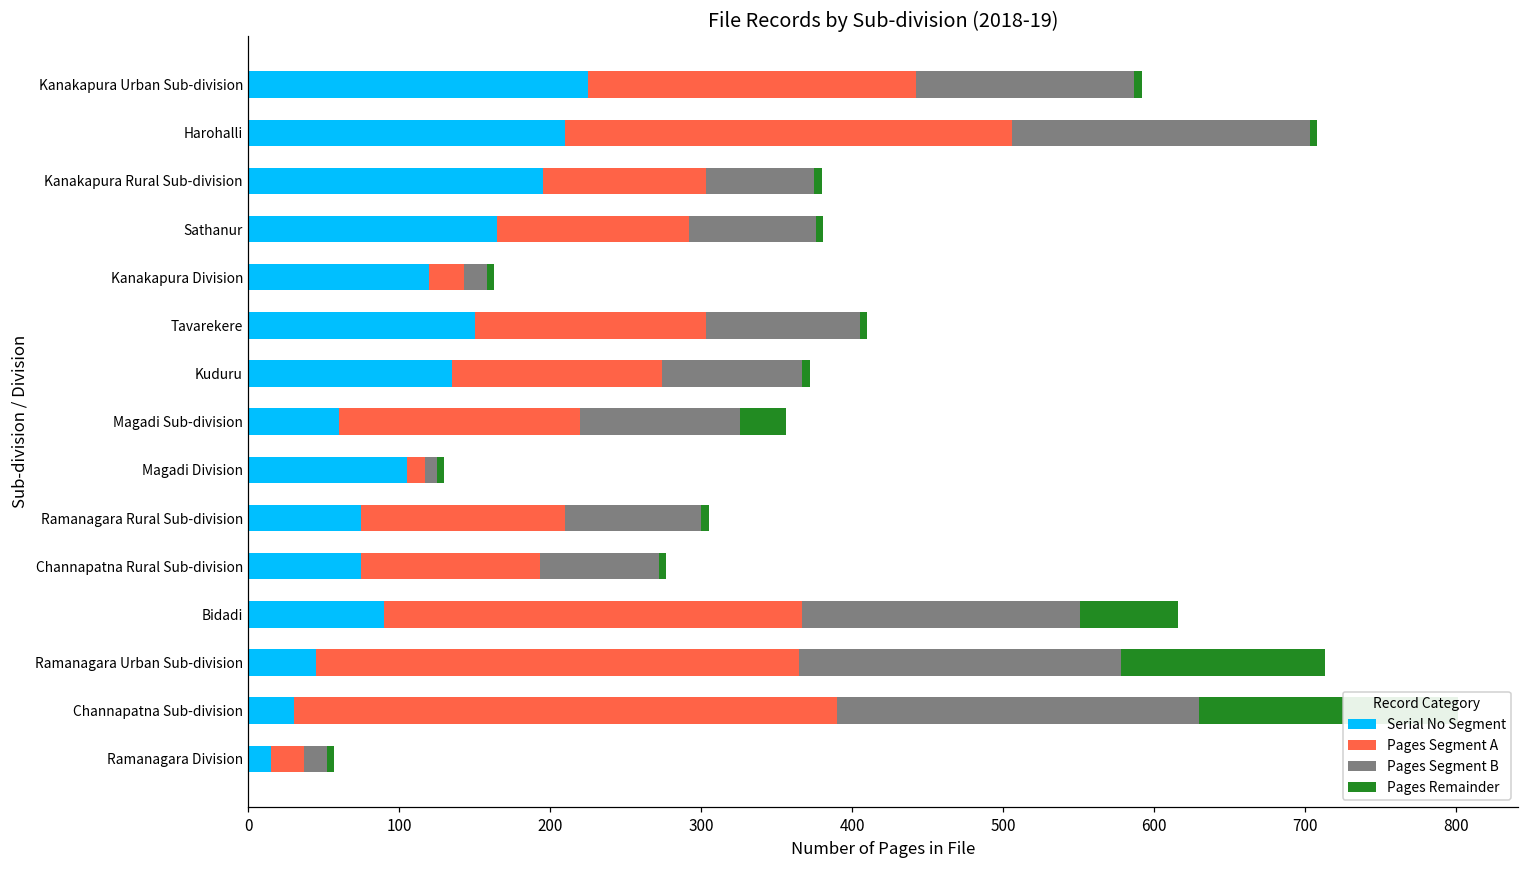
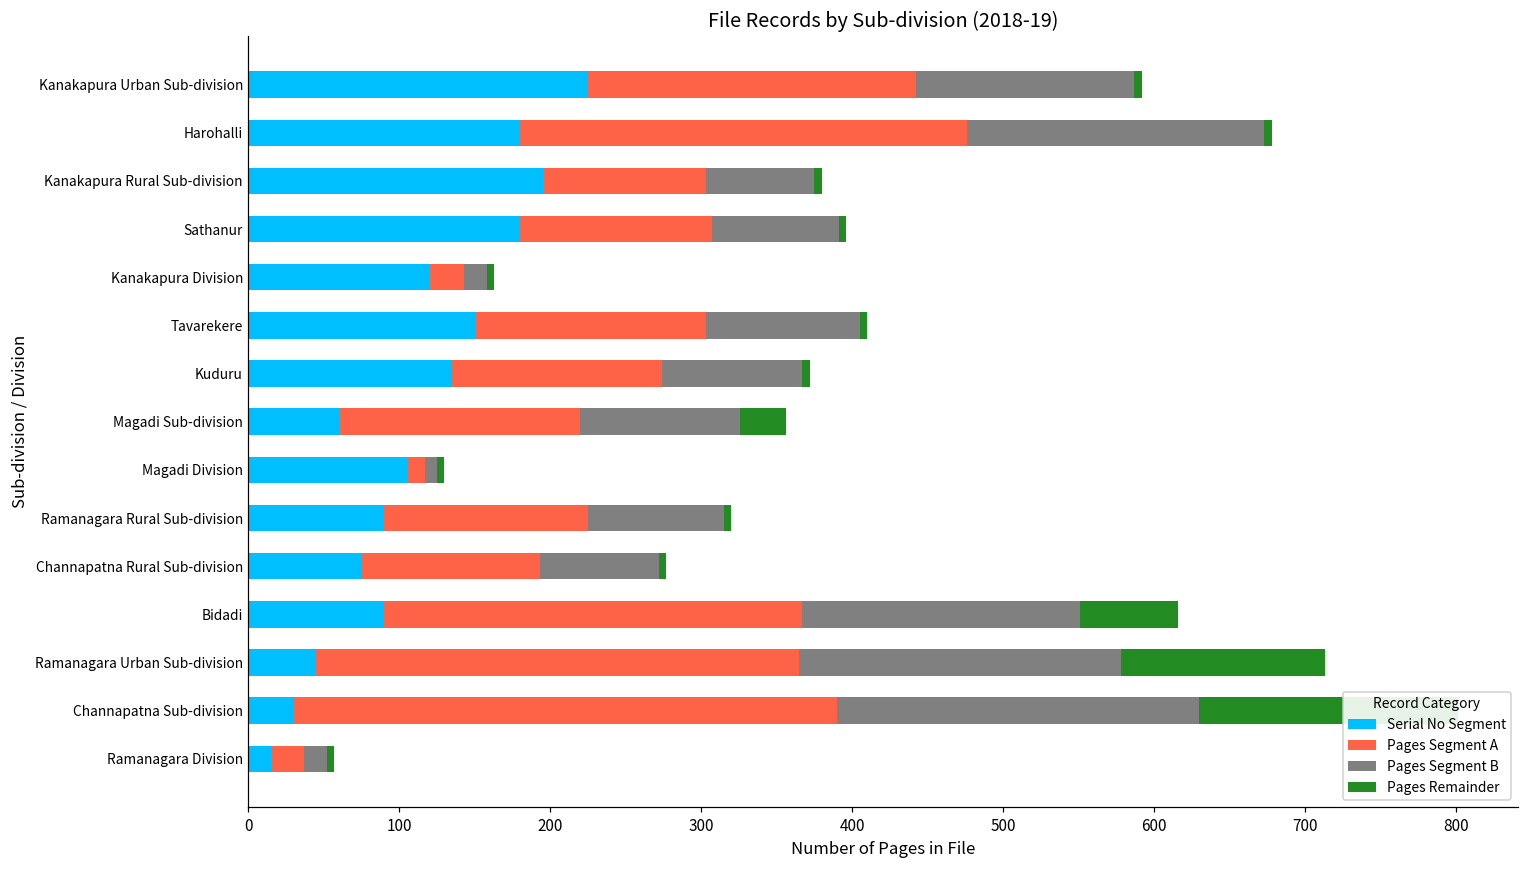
Serial No Segment, Harohalli: 210 -> 180
Serial No Segment, Sathanur: 165 -> 180
Serial No Segment, Ramanagara Rural Sub-division: 75 -> 90
